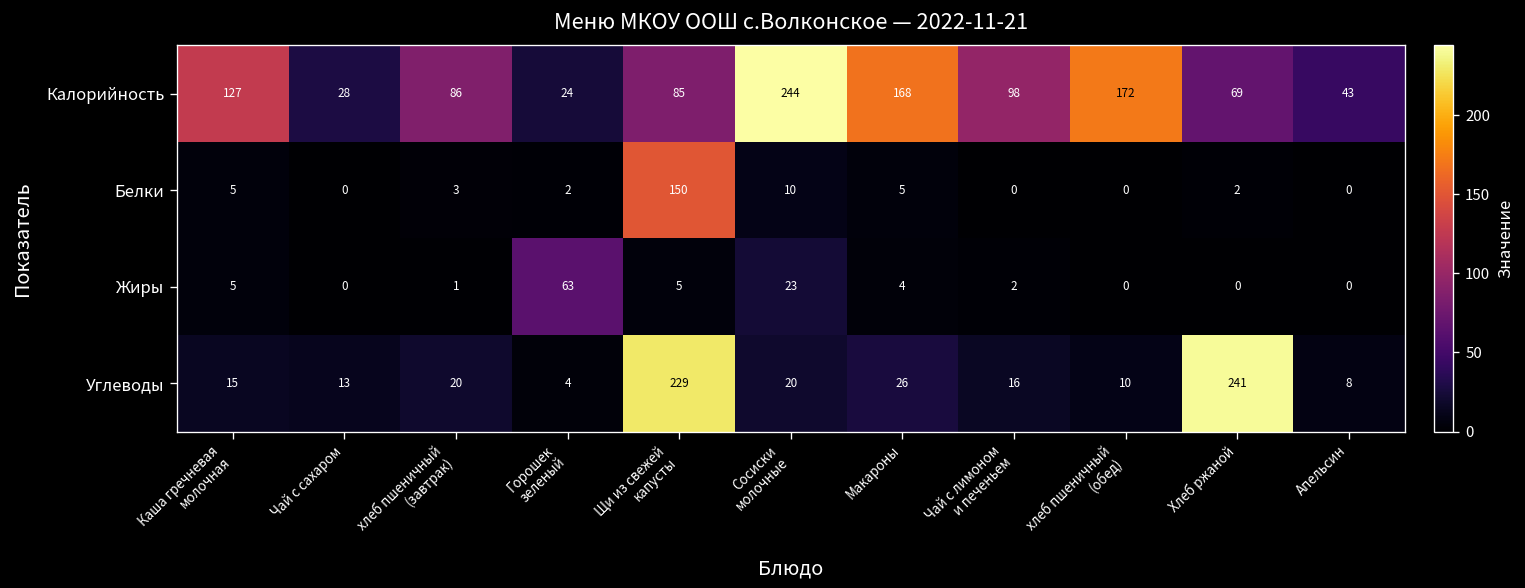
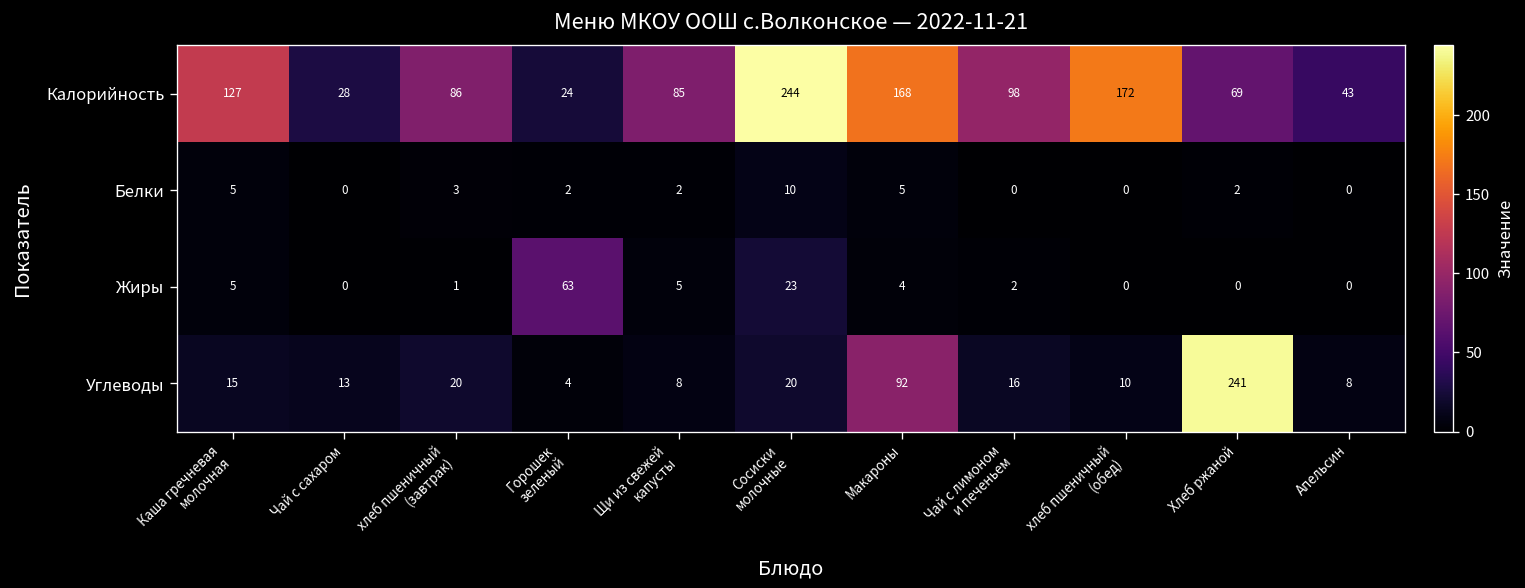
Белки, Щи из свежей капусты: 150 -> 2
Углеводы, Щи из свежей капусты: 229 -> 8
Углеводы, Макароны: 26 -> 92
